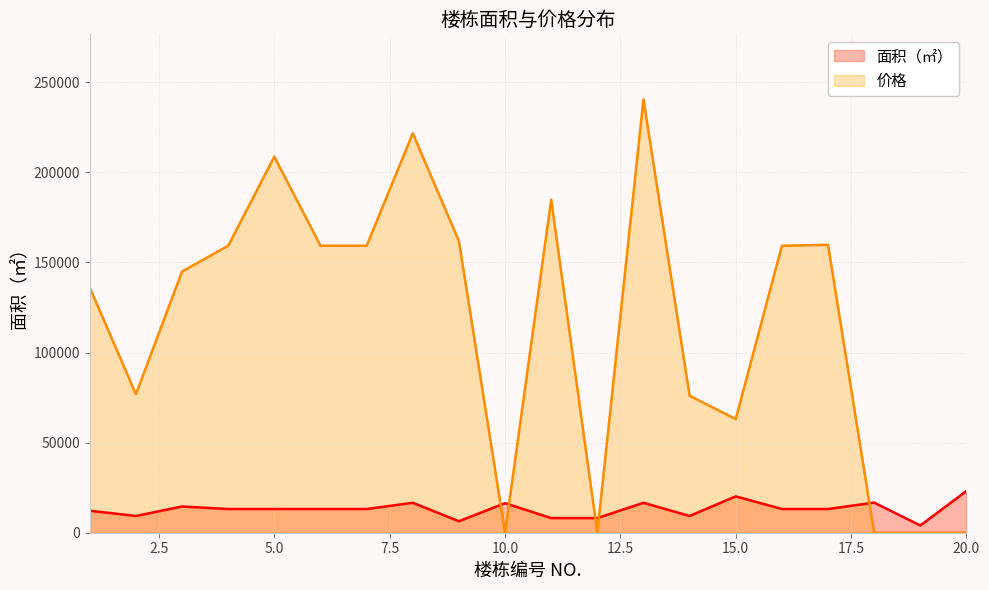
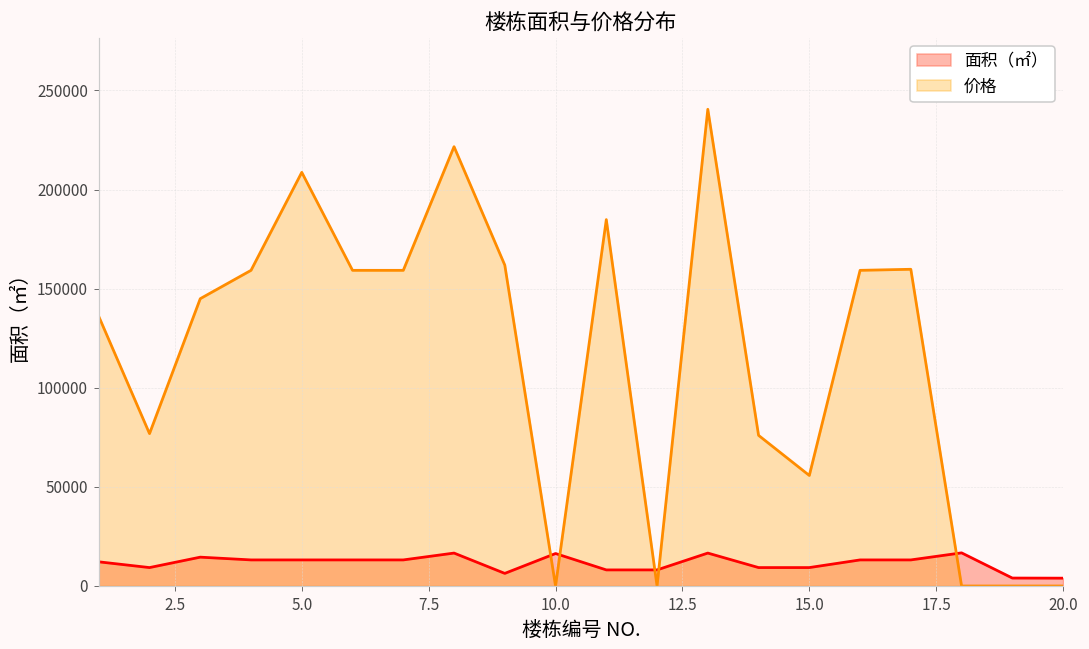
面积（㎡）, 15.0: 20000 -> 9000
价格, 15.0: 63000 -> 56000
面积（㎡）, 20.0: 23000 -> 4000
